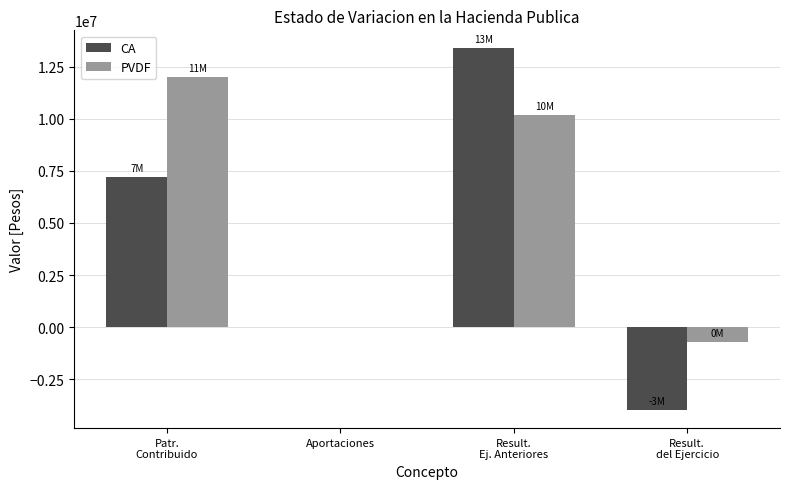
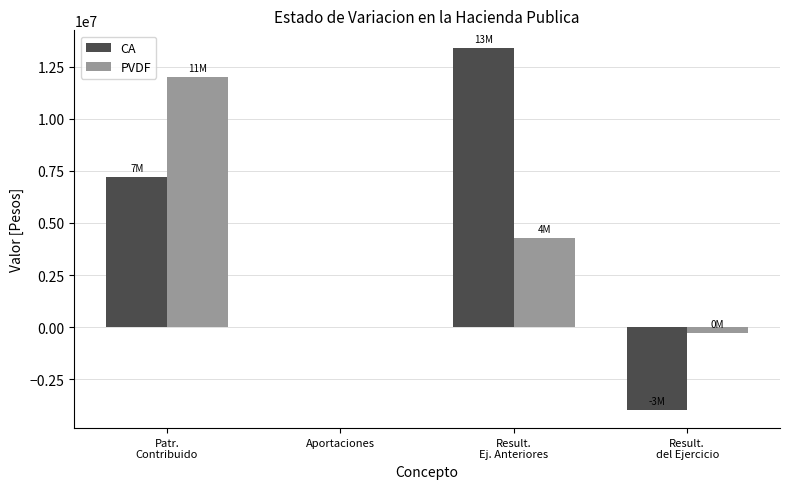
PVDF, Result. Ej. Anteriores: 10M -> 4M
PVDF, Result. del Ejercicio: -700000 -> -300000
